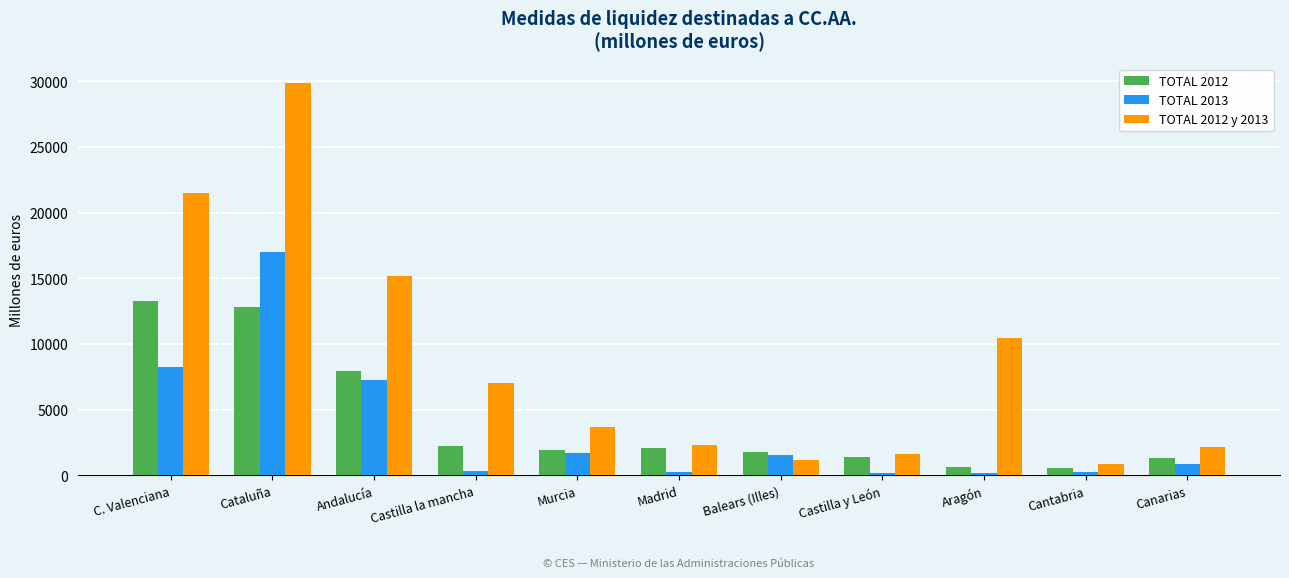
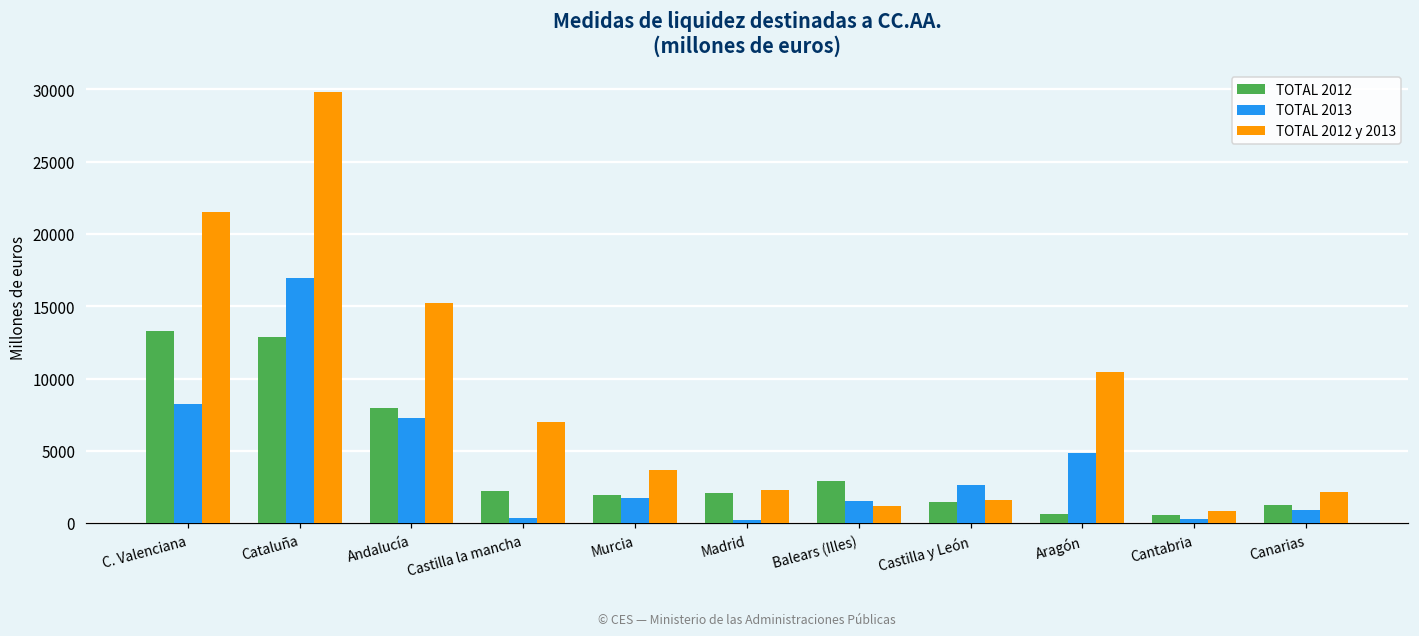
TOTAL 2012, Balears (Illes): 1800 -> 2900
TOTAL 2013, Castilla y León: 200 -> 2700
TOTAL 2013, Aragón: 200 -> 4800
